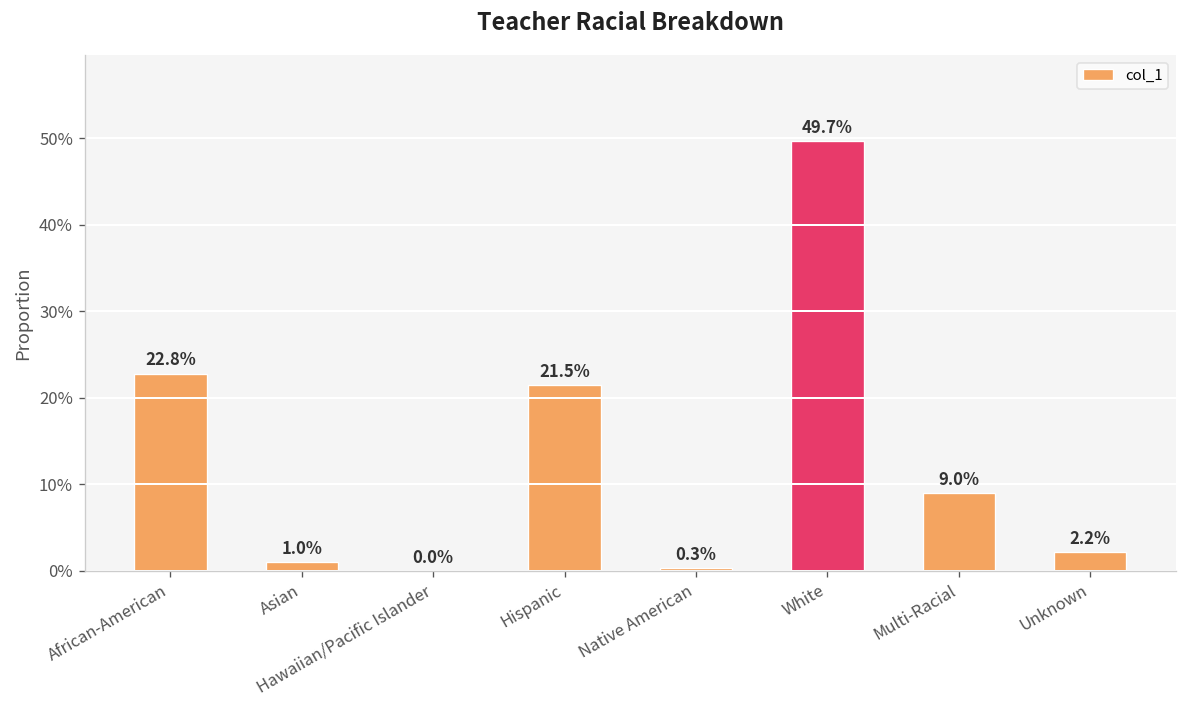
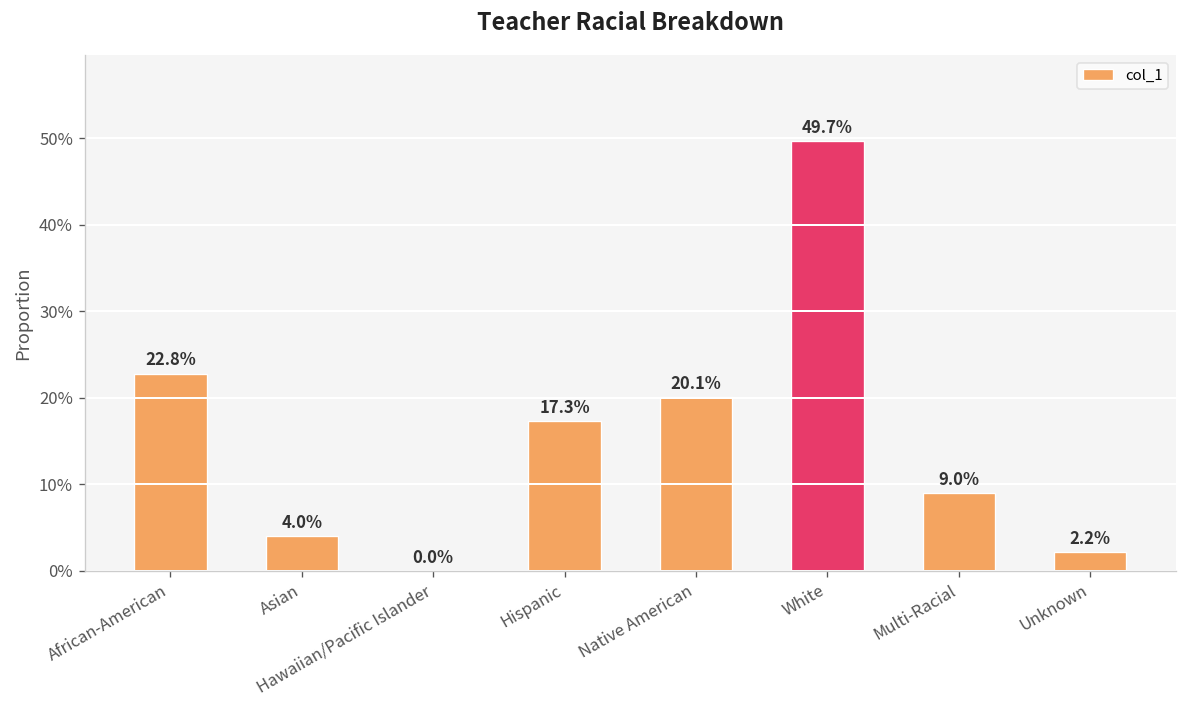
Asian: 1.0% -> 4.0%
Hispanic: 21.5% -> 17.3%
Native American: 0.3% -> 20.1%
